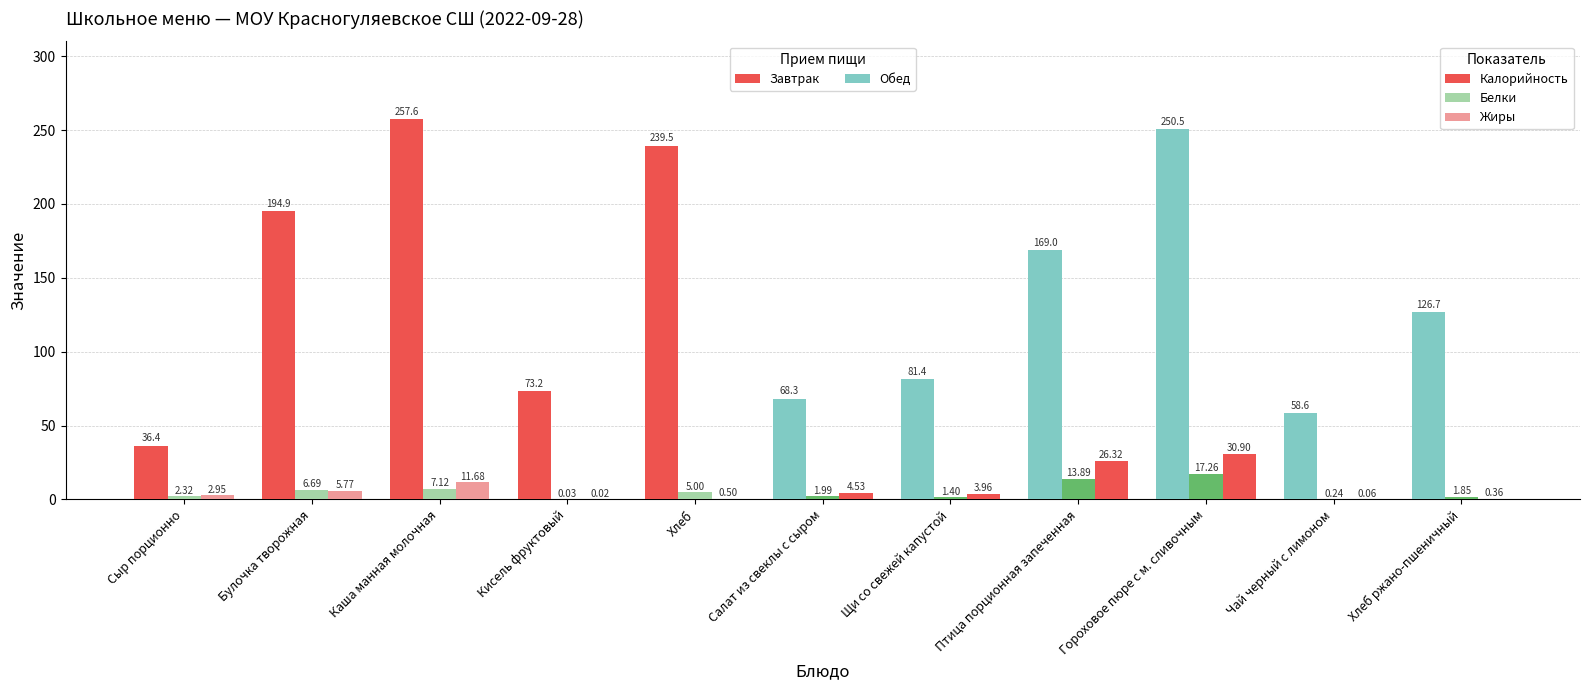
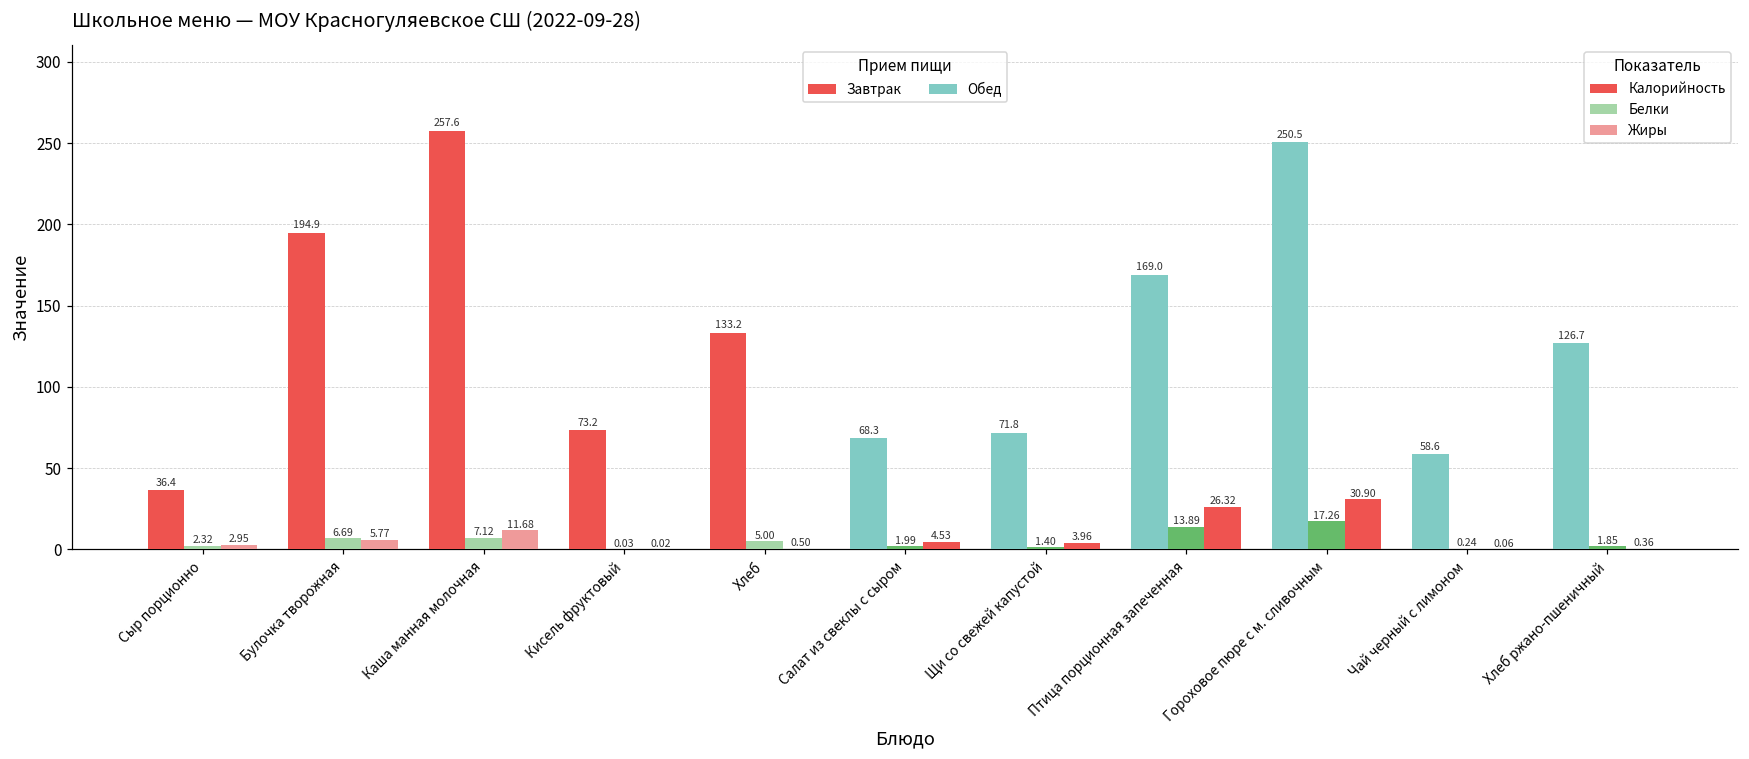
Калорийность, Хлеб: 239.5 -> 133.2
Калорийность, Щи со свежей капустой: 81.4 -> 71.8
